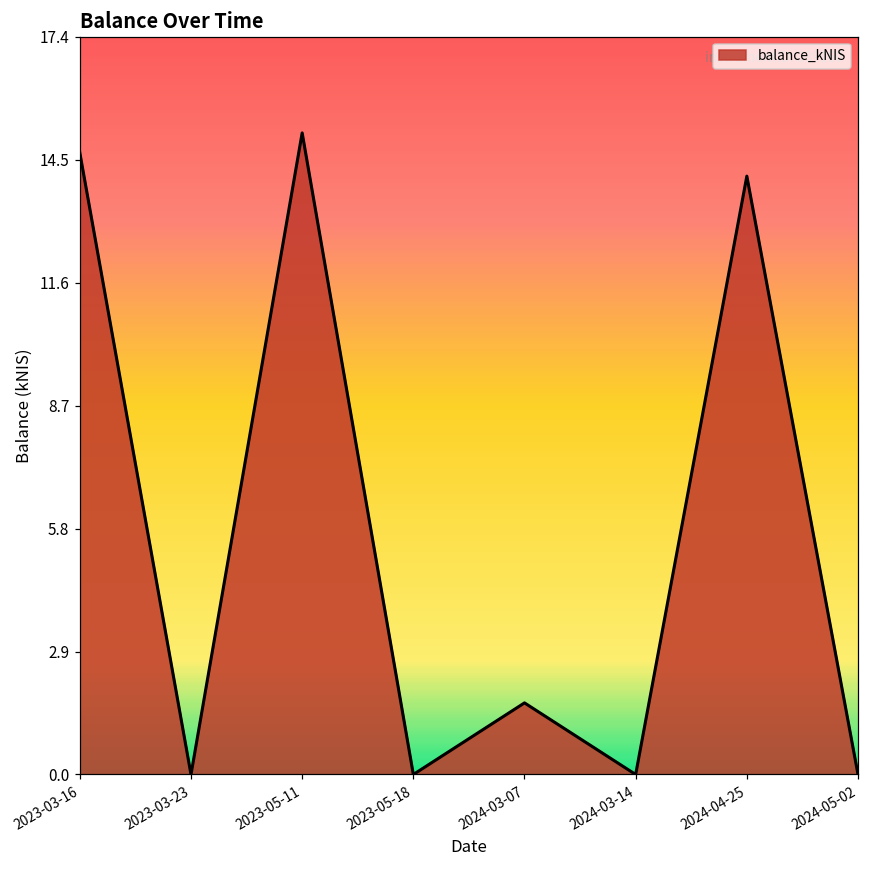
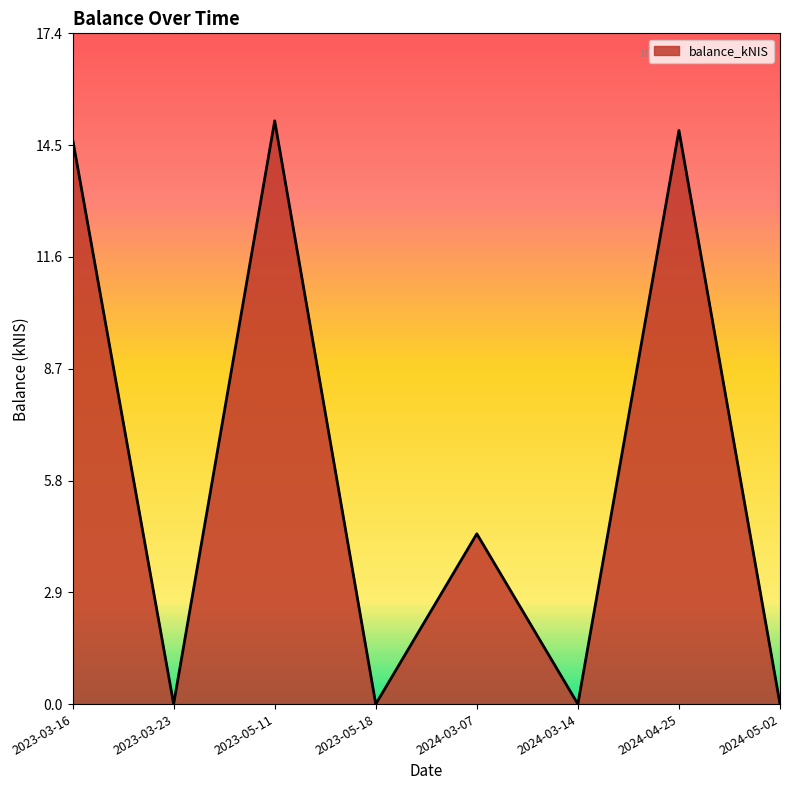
2024-03-07: 1.7 -> 4.4
2024-04-25: 14.1 -> 14.9
